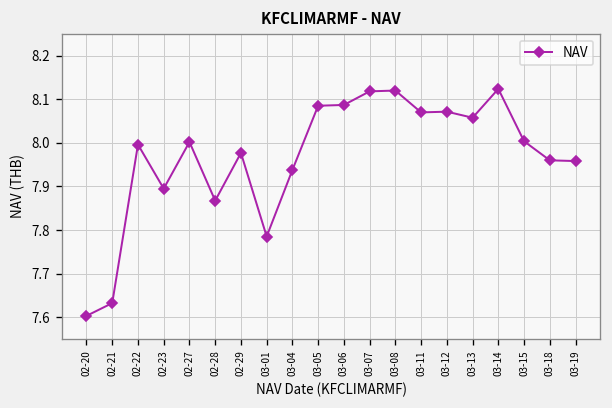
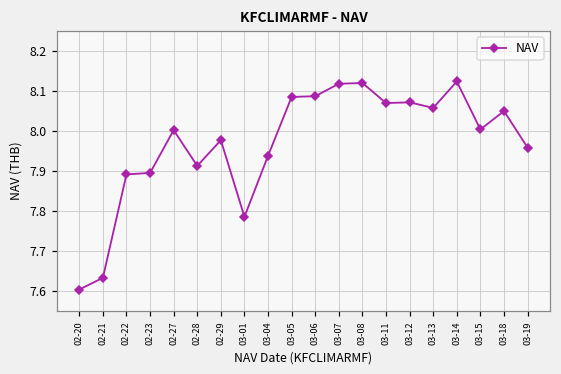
02-22: 8.00 -> 7.89
02-28: 7.87 -> 7.91
03-18: 7.96 -> 8.05
